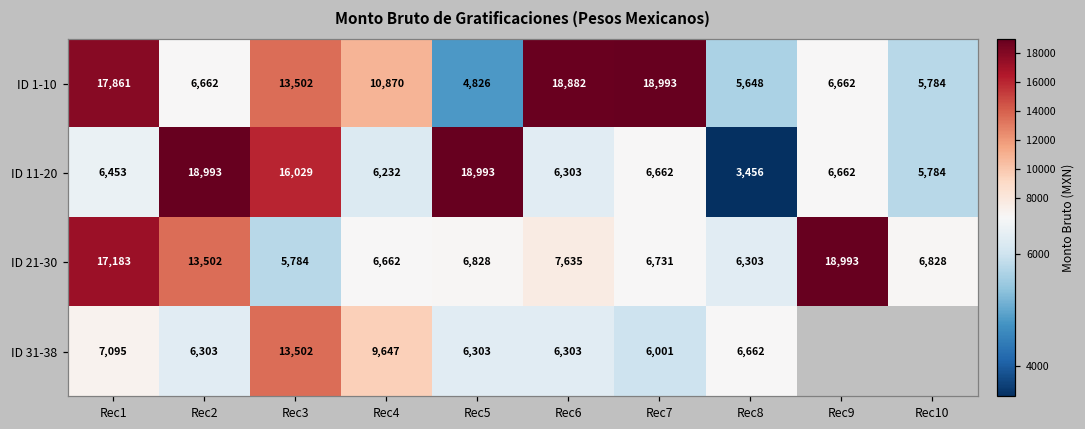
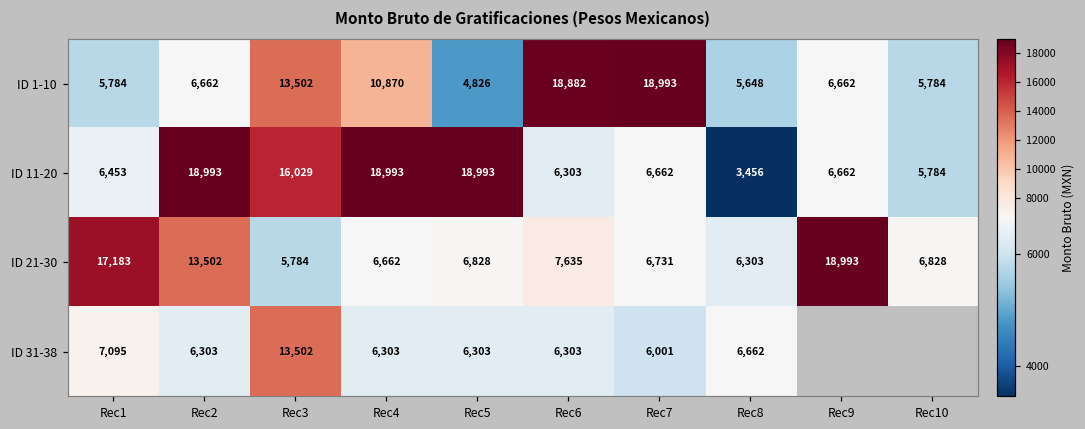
ID 1-10, Rec1: 17,861 -> 5,784
ID 11-20, Rec4: 6,232 -> 18,993
ID 31-38, Rec4: 9,647 -> 6,303
